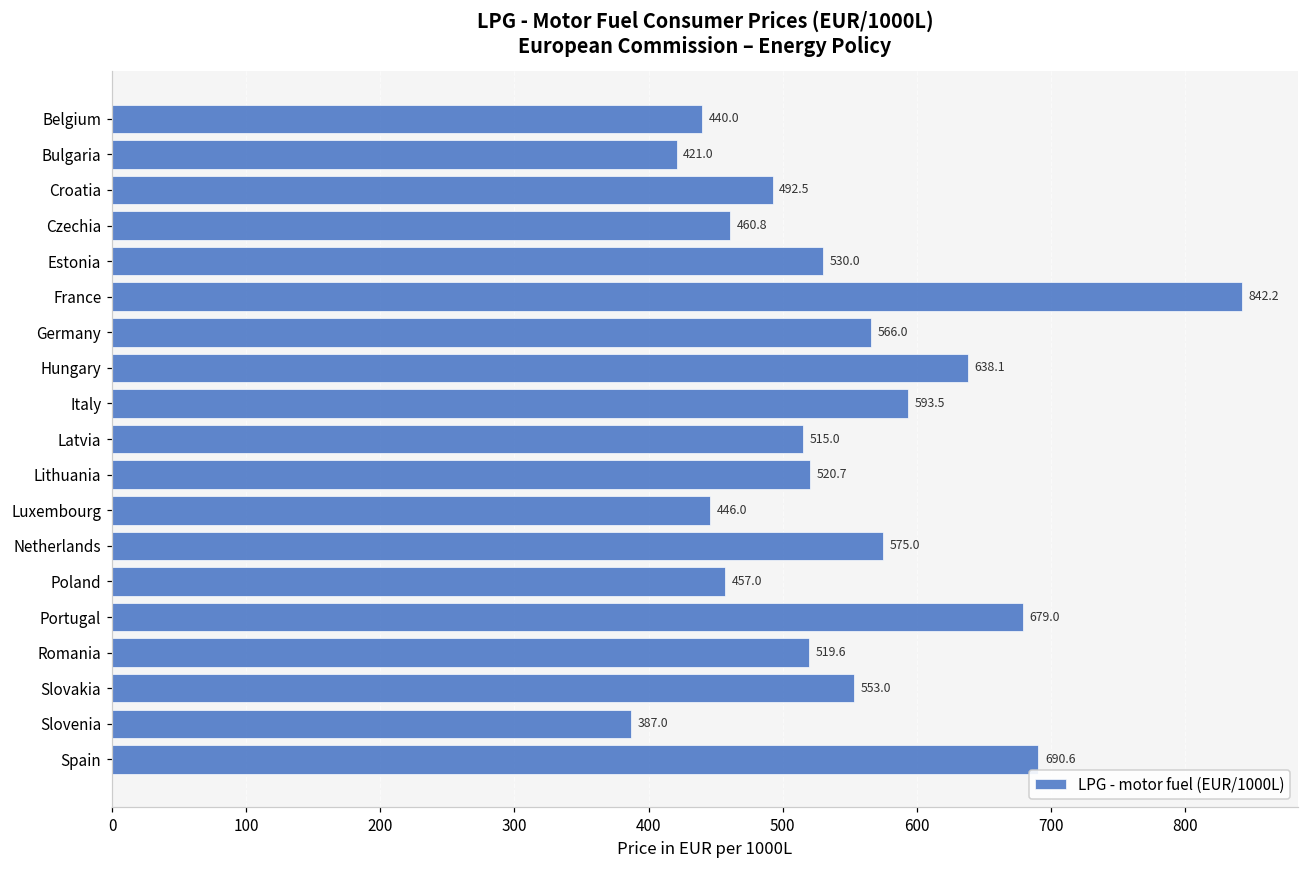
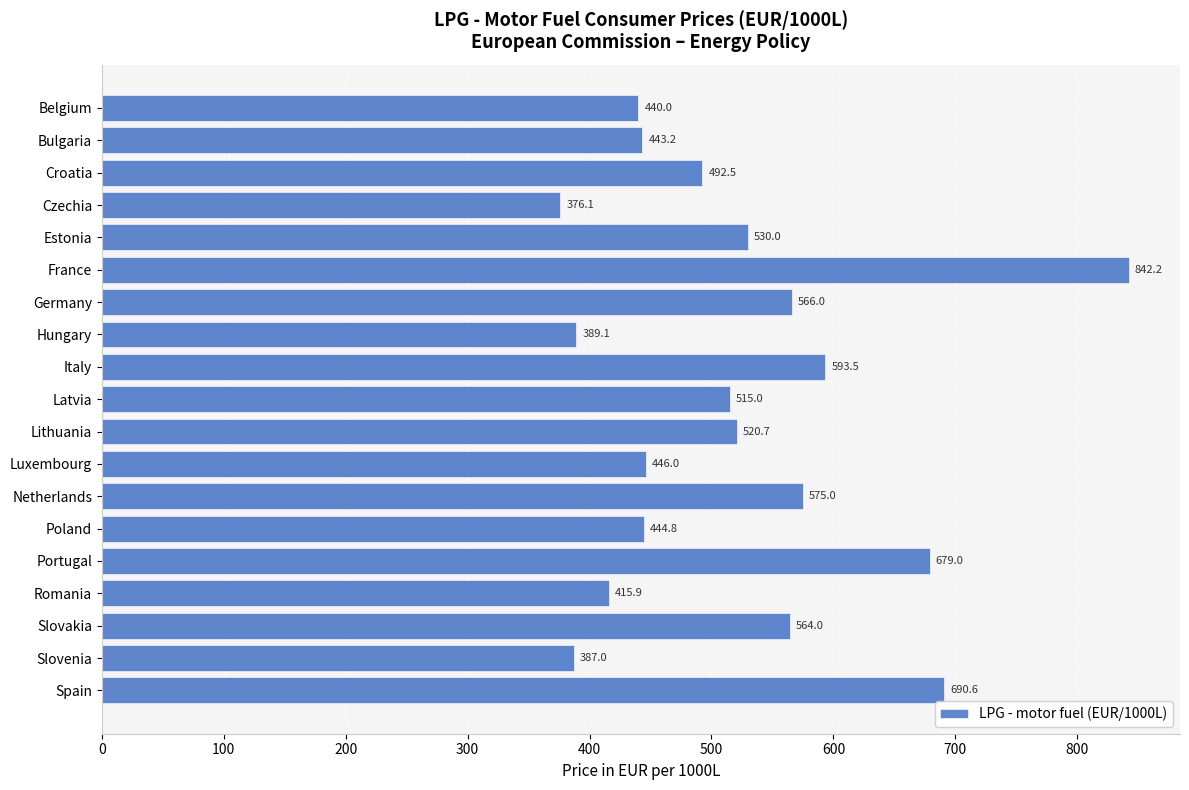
Bulgaria: 421.0 -> 443.2
Czechia: 460.8 -> 376.1
Hungary: 638.1 -> 389.1
Poland: 457.0 -> 444.8
Romania: 519.6 -> 415.9
Slovakia: 553.0 -> 564.0
